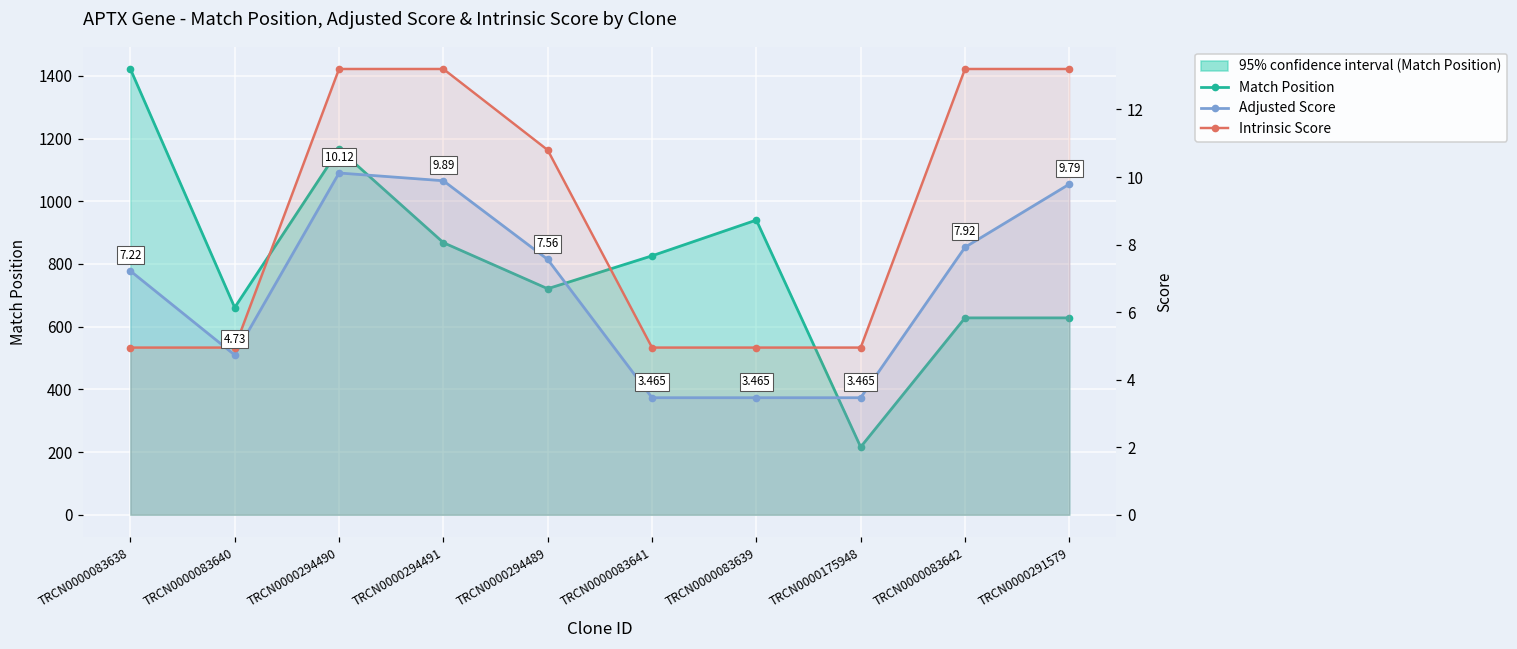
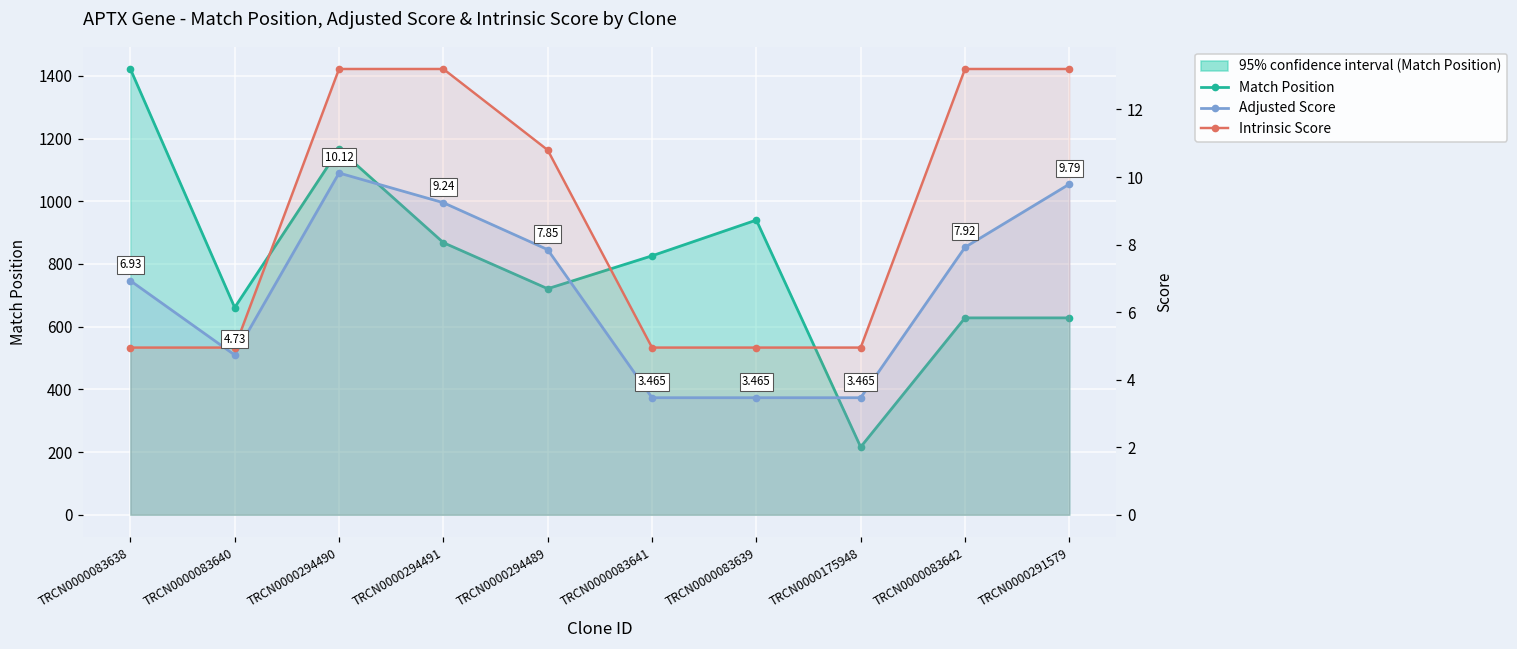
Adjusted Score, TRCN0000083638: 7.22 -> 6.93
Adjusted Score, TRCN0000294491: 9.89 -> 9.24
Adjusted Score, TRCN0000294489: 7.56 -> 7.85
